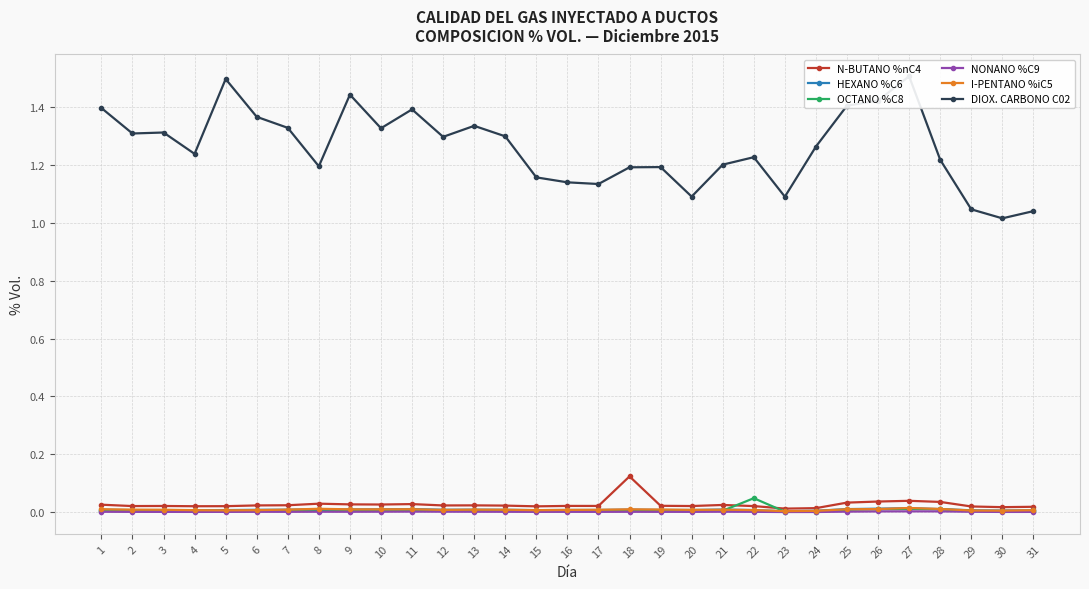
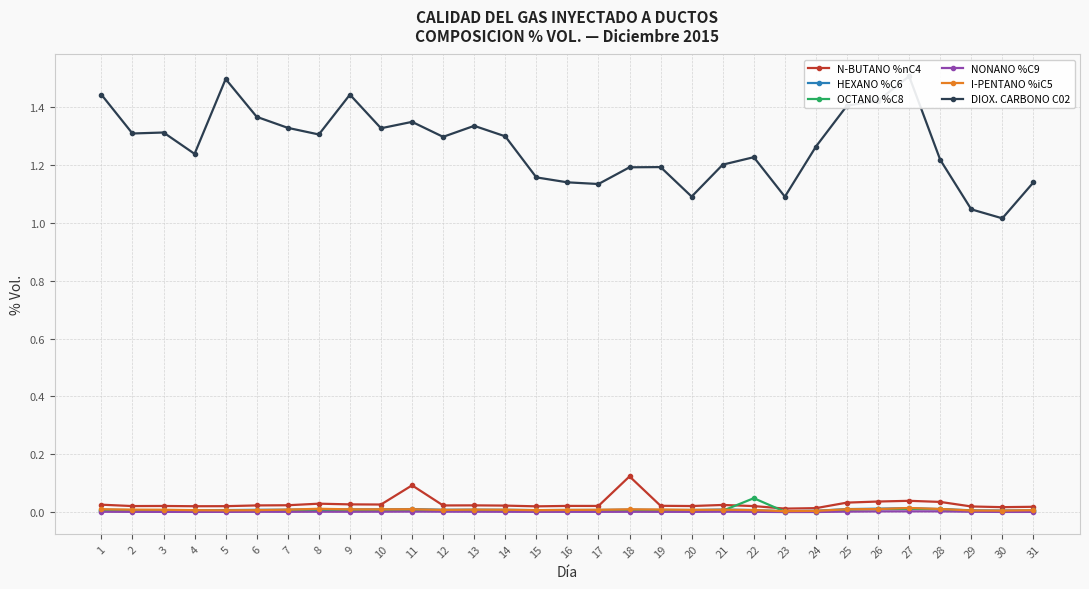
DIOX. CARBONO C02, 1: 1.40 -> 1.44
DIOX. CARBONO C02, 8: 1.19 -> 1.30
N-BUTANO %nC4, 11: 0.03 -> 0.09
DIOX. CARBONO C02, 11: 1.39 -> 1.35
DIOX. CARBONO C02, 31: 1.04 -> 1.14
